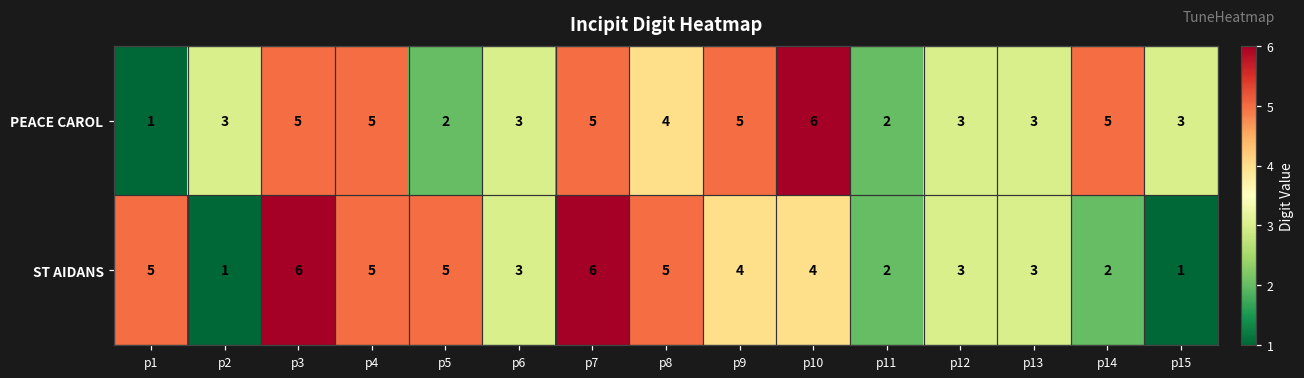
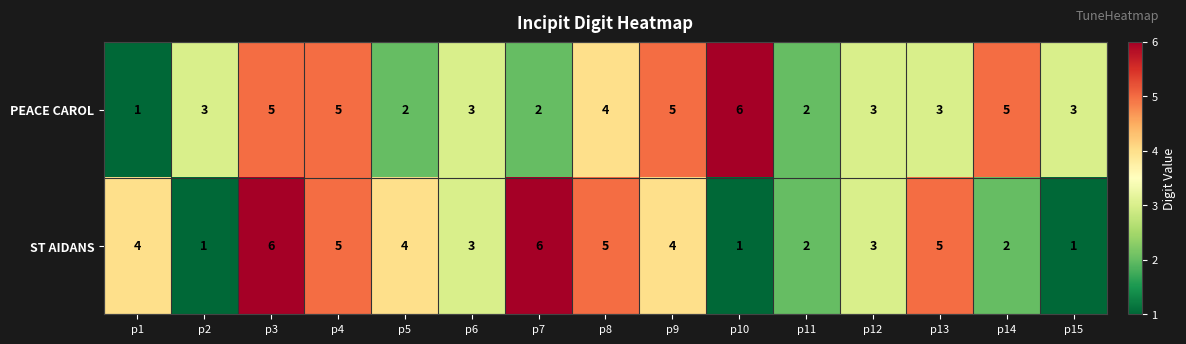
PEACE CAROL, p7: 5 -> 2
ST AIDANS, p1: 5 -> 4
ST AIDANS, p5: 5 -> 4
ST AIDANS, p10: 4 -> 1
ST AIDANS, p13: 3 -> 5
